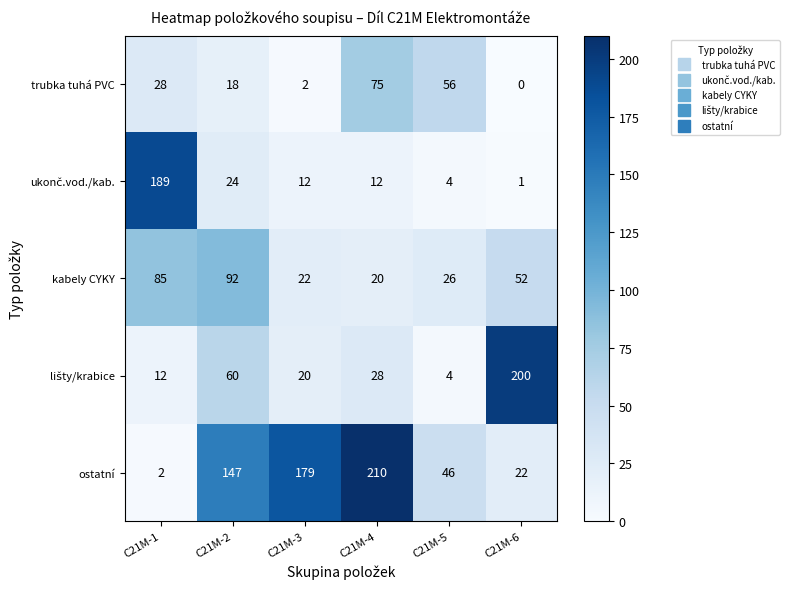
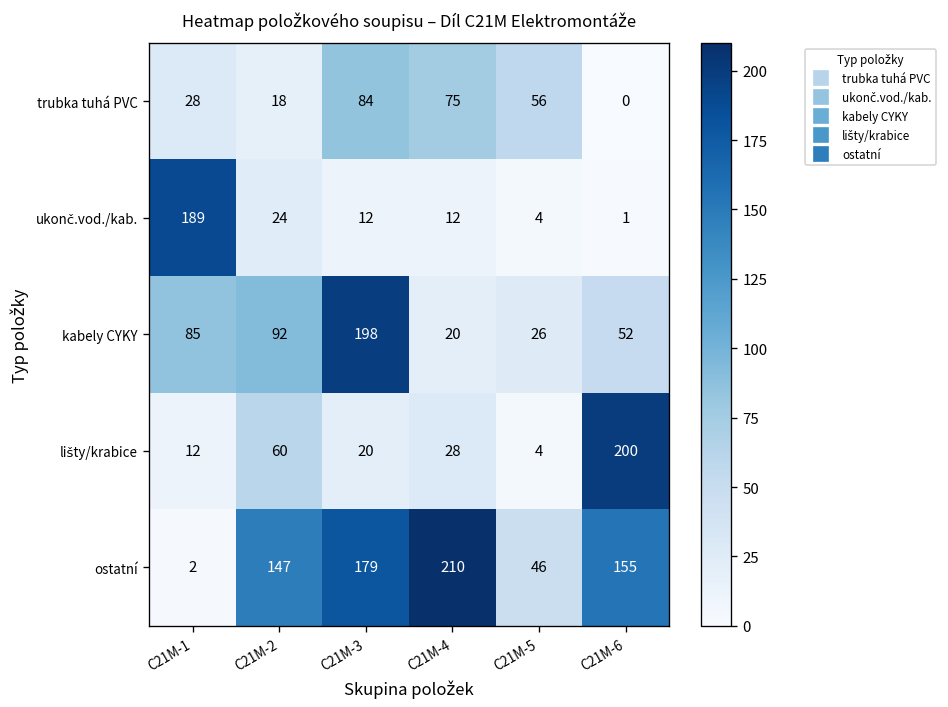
trubka tuhá PVC, C21M-3: 2 -> 84
kabely CYKY, C21M-3: 22 -> 198
ostatní, C21M-6: 22 -> 155
